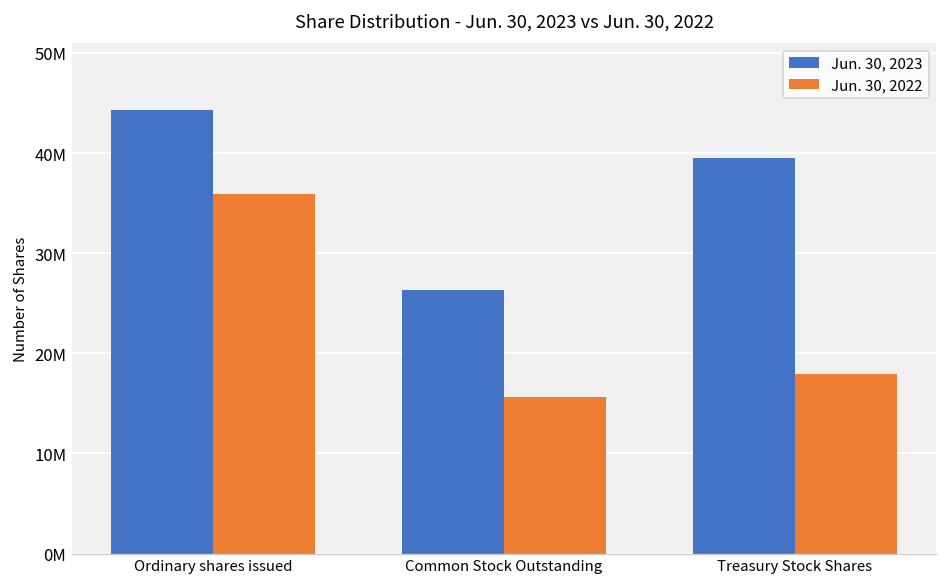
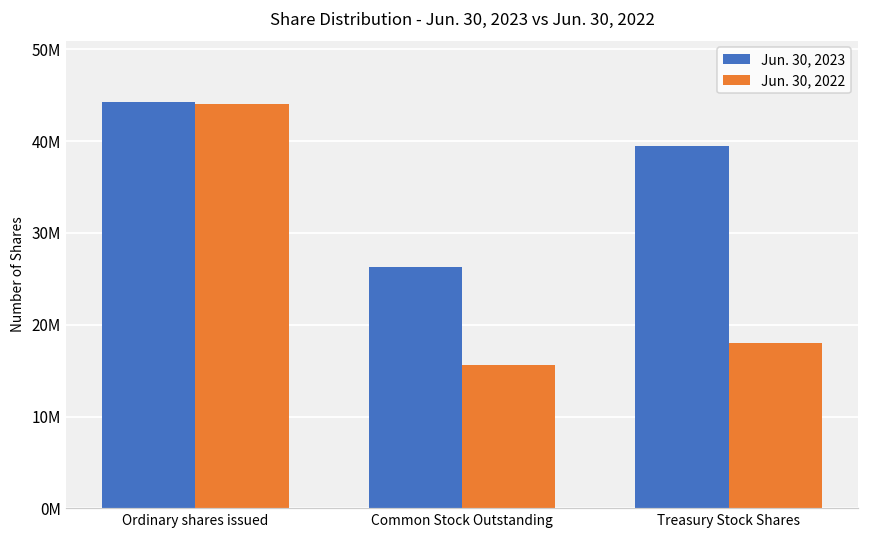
Jun. 30, 2022, Ordinary shares issued: 36000000 -> 44000000
